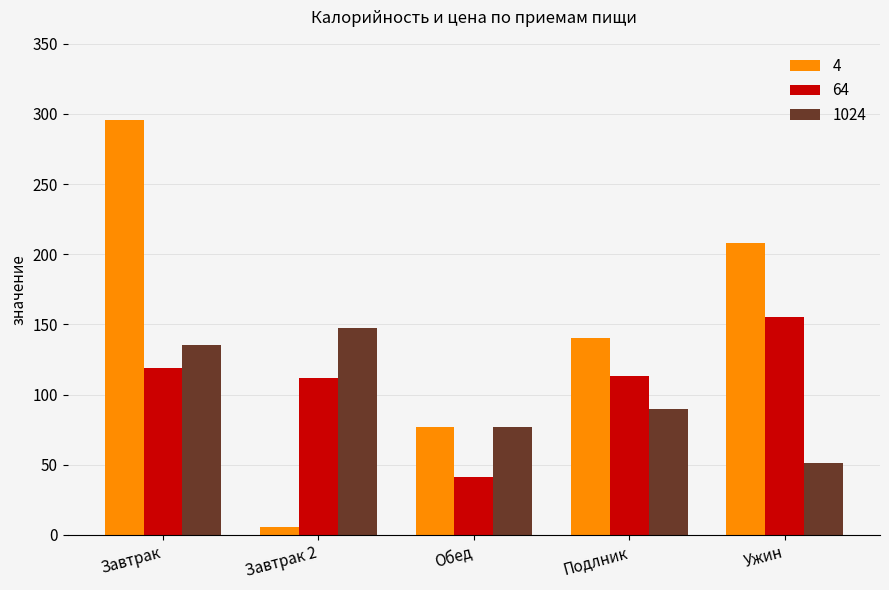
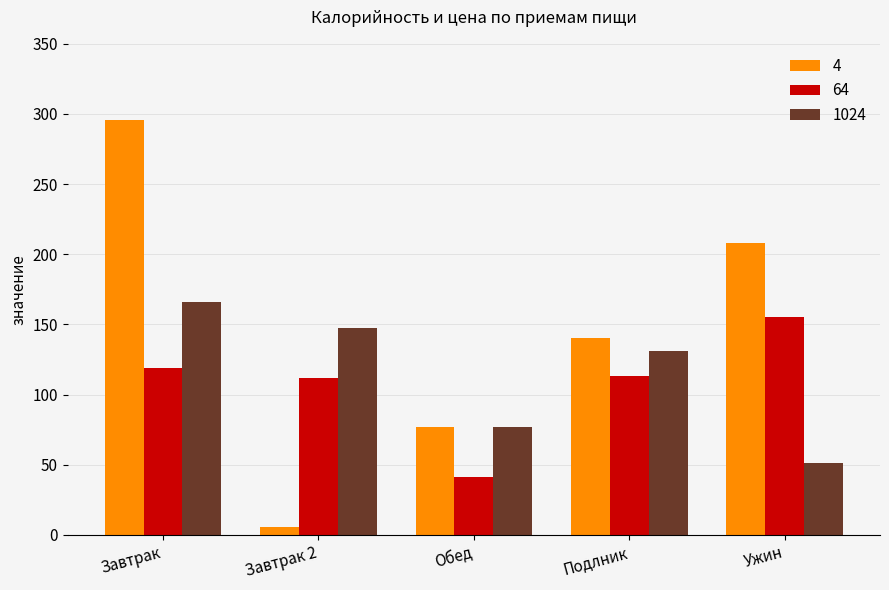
1024, Завтрак: 135 -> 166
1024, Подлник: 90 -> 131
